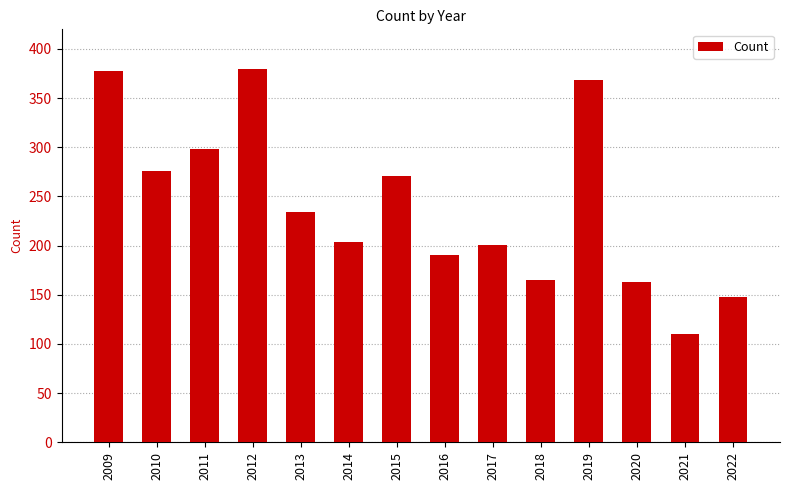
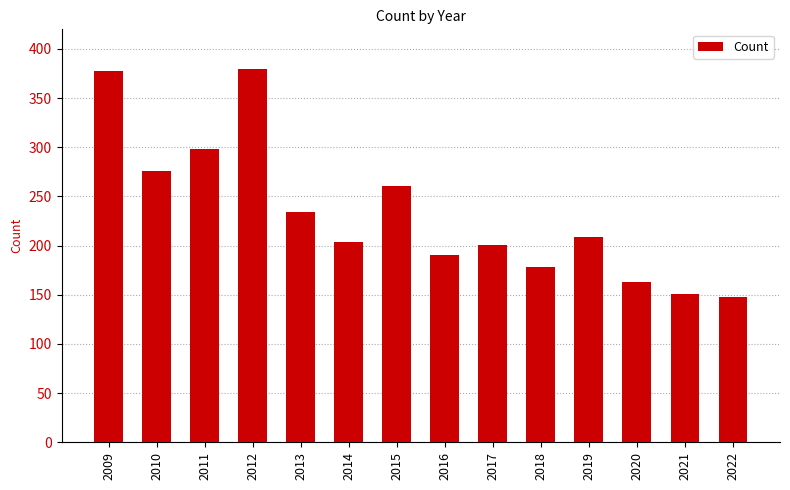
2015: 270 -> 260
2018: 170 -> 180
2019: 370 -> 210
2021: 110 -> 150
